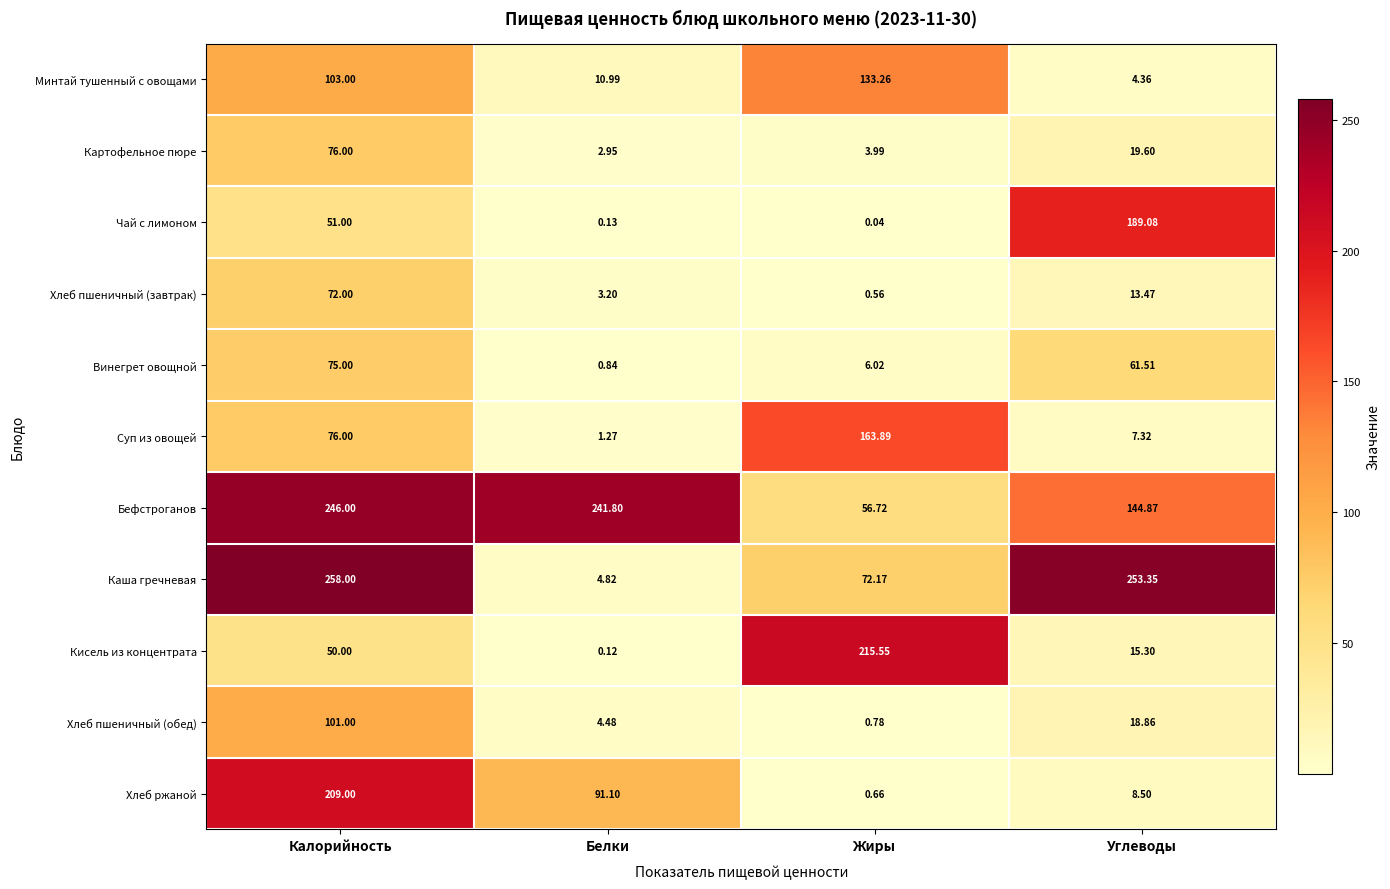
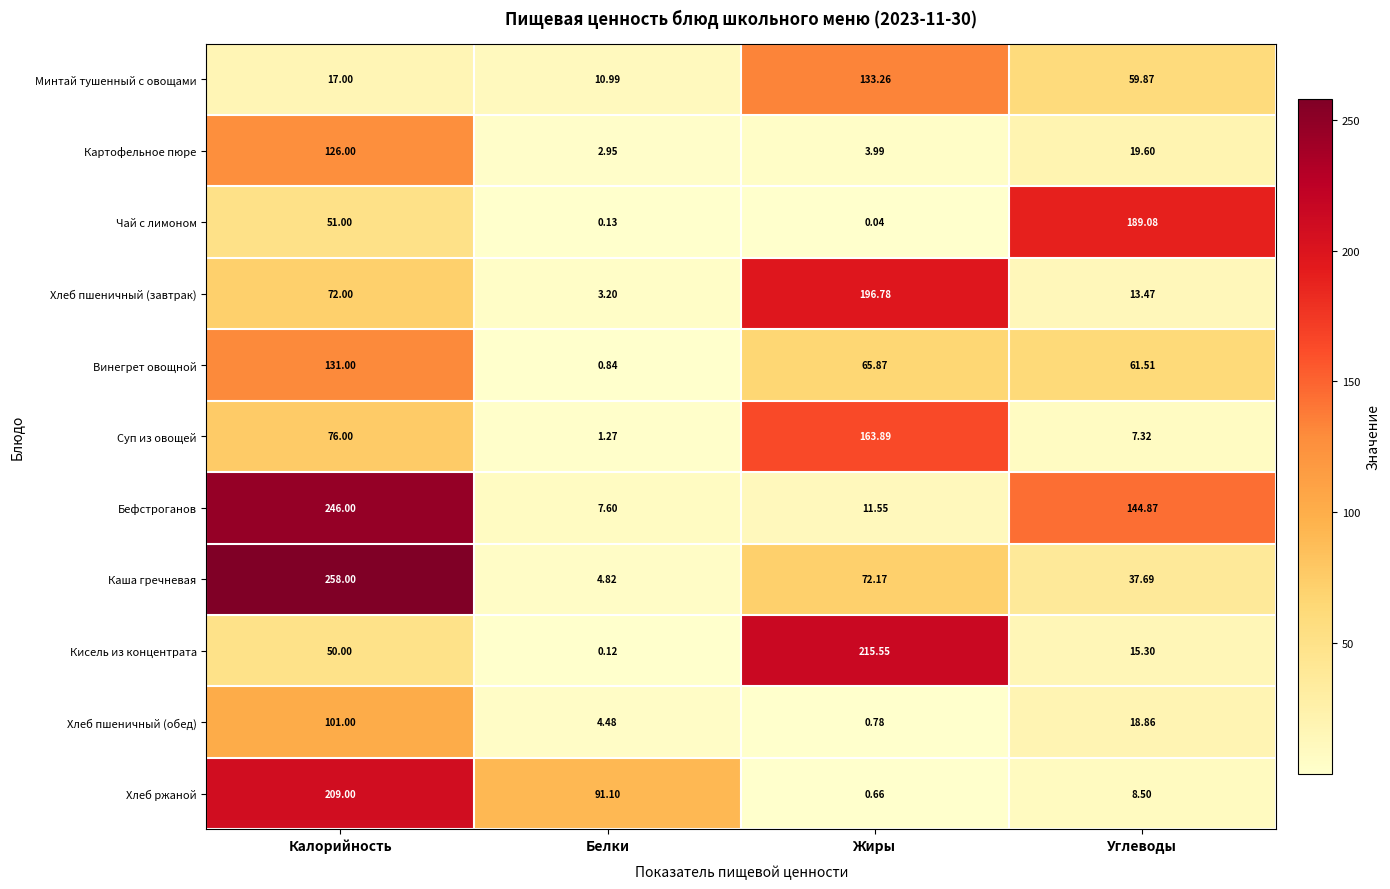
Минтай тушенный с овощами, Калорийность: 103.00 -> 17.00
Минтай тушенный с овощами, Углеводы: 4.36 -> 59.87
Картофельное пюре, Калорийность: 76.00 -> 126.00
Хлеб пшеничный (завтрак), Жиры: 0.56 -> 196.78
Винегрет овощной, Калорийность: 75.00 -> 131.00
Винегрет овощной, Жиры: 6.02 -> 65.87
Бефстроганов, Белки: 241.80 -> 7.60
Бефстроганов, Жиры: 56.72 -> 11.55
Каша гречневая, Углеводы: 253.35 -> 37.69
